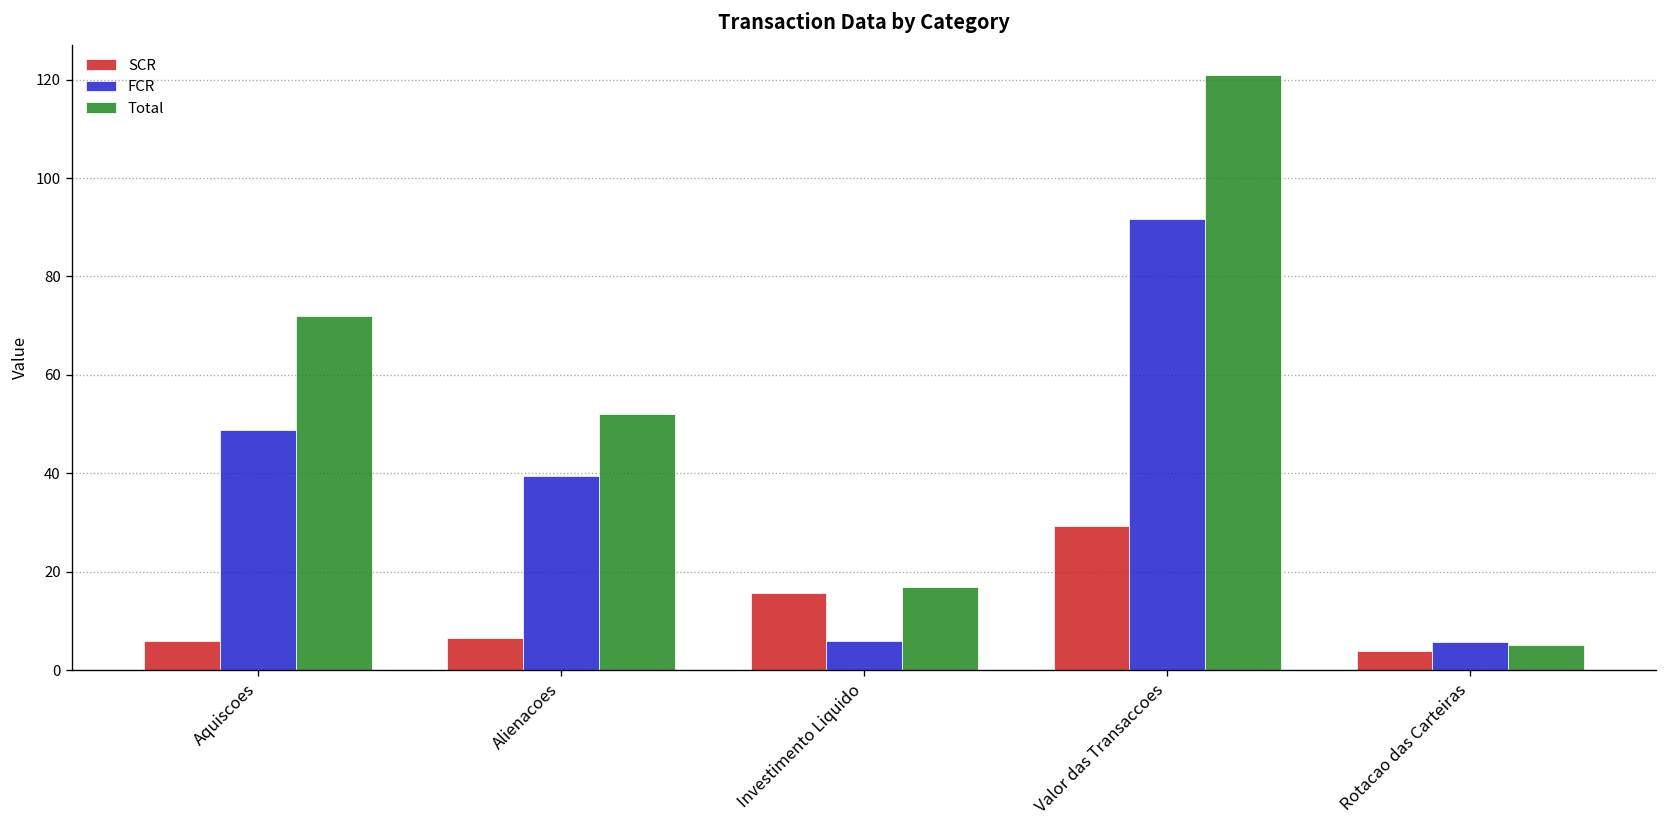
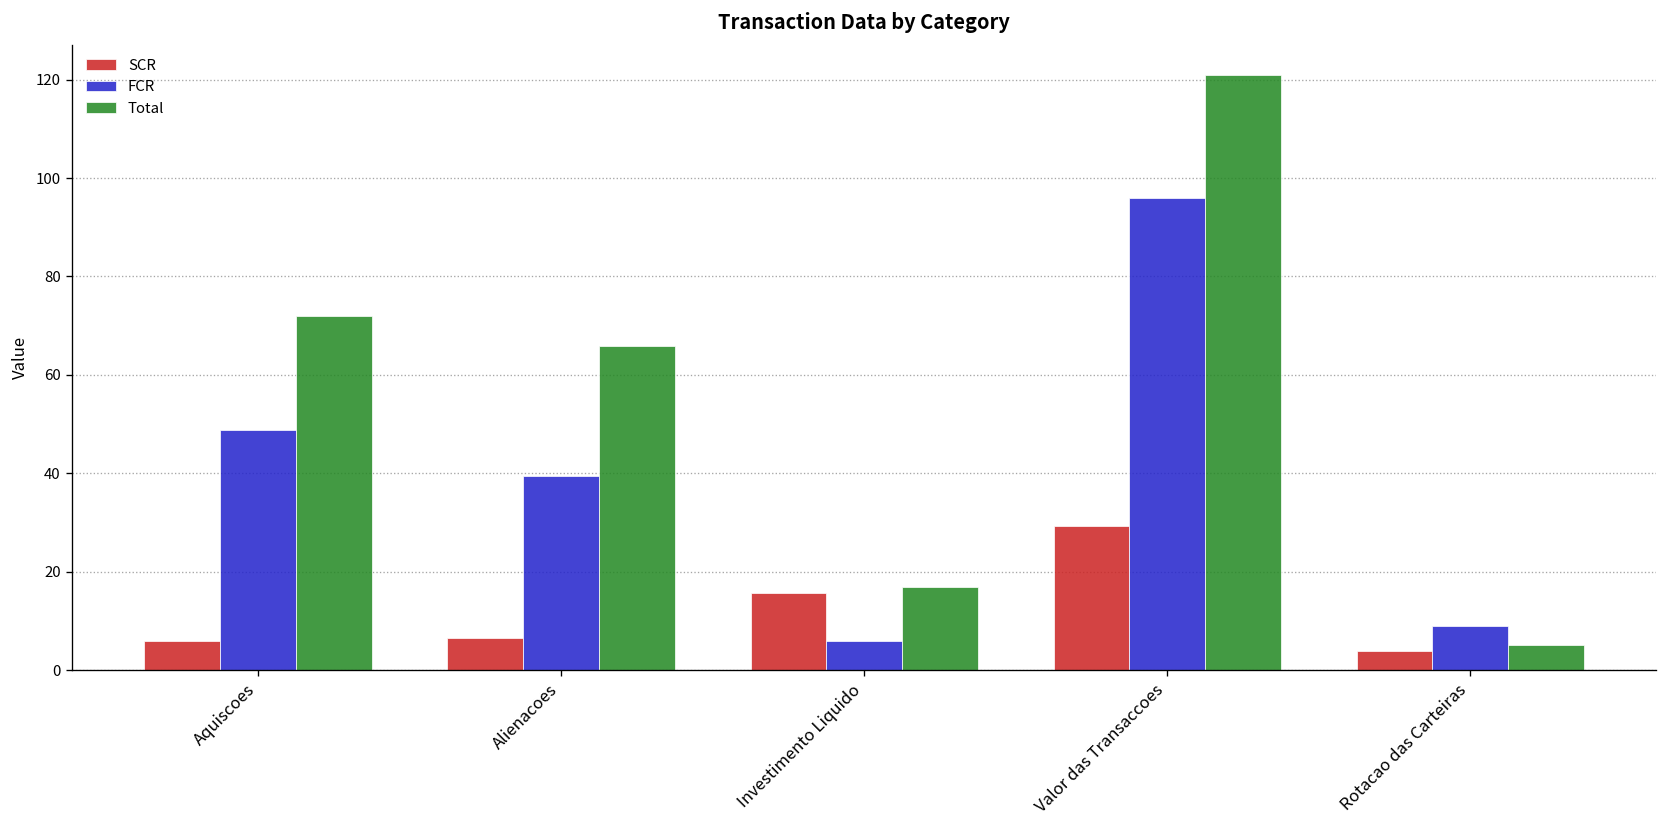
Total, Alienacoes: 52 -> 66
FCR, Valor das Transaccoes: 92 -> 96
FCR, Rotacao das Carteiras: 6 -> 9
